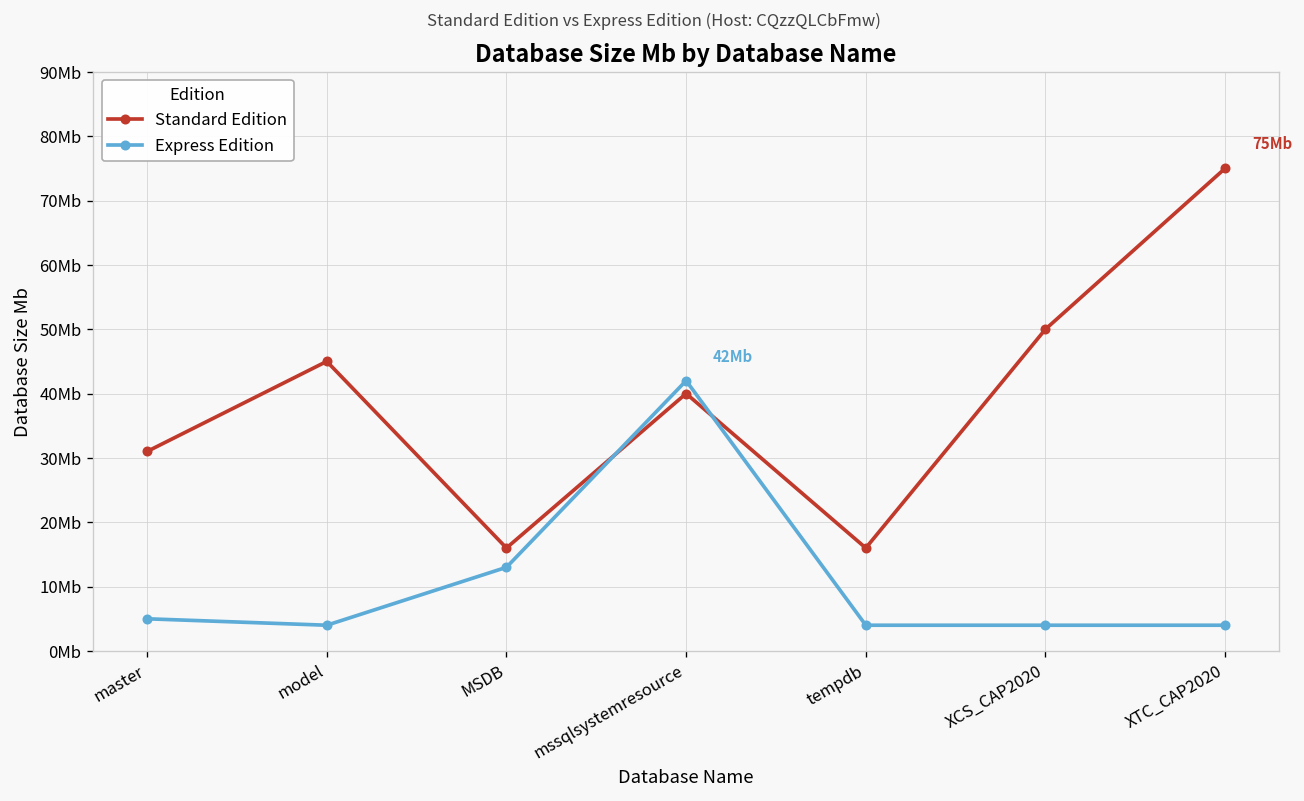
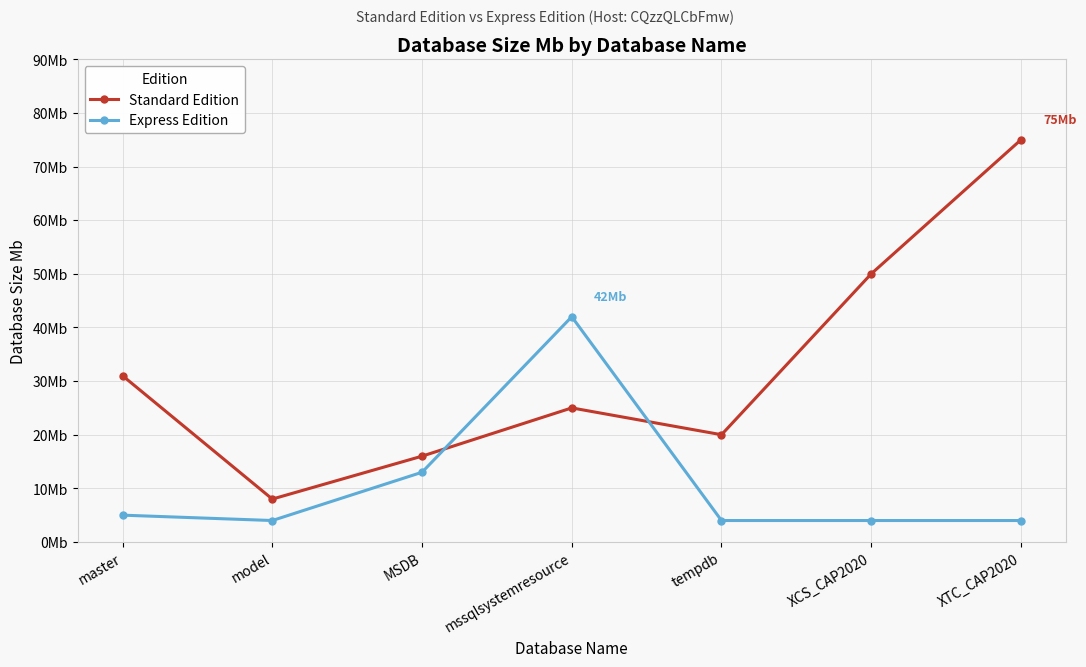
Standard Edition, model: 45Mb -> 8Mb
Standard Edition, mssqlsystemresource: 40Mb -> 25Mb
Standard Edition, tempdb: 16Mb -> 20Mb
